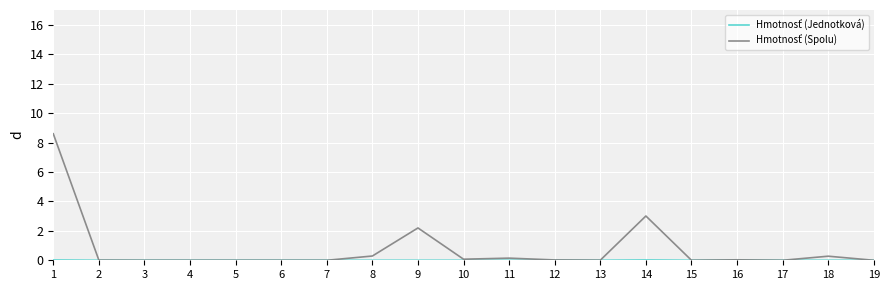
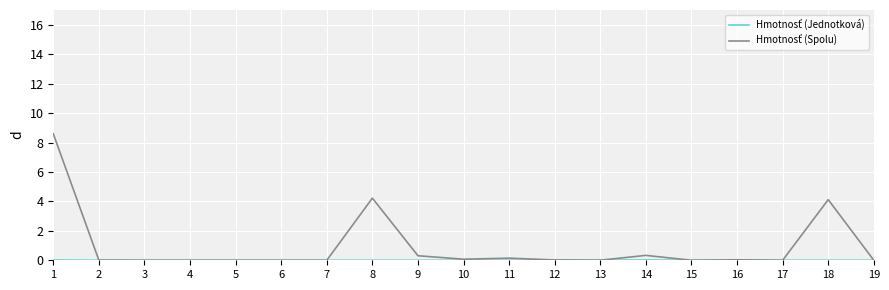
Hmotnosť (Spolu), 8: 0.3 -> 4.2
Hmotnosť (Spolu), 9: 2.2 -> 0.3
Hmotnosť (Spolu), 14: 3.0 -> 0.3
Hmotnosť (Spolu), 18: 0.3 -> 4.1
